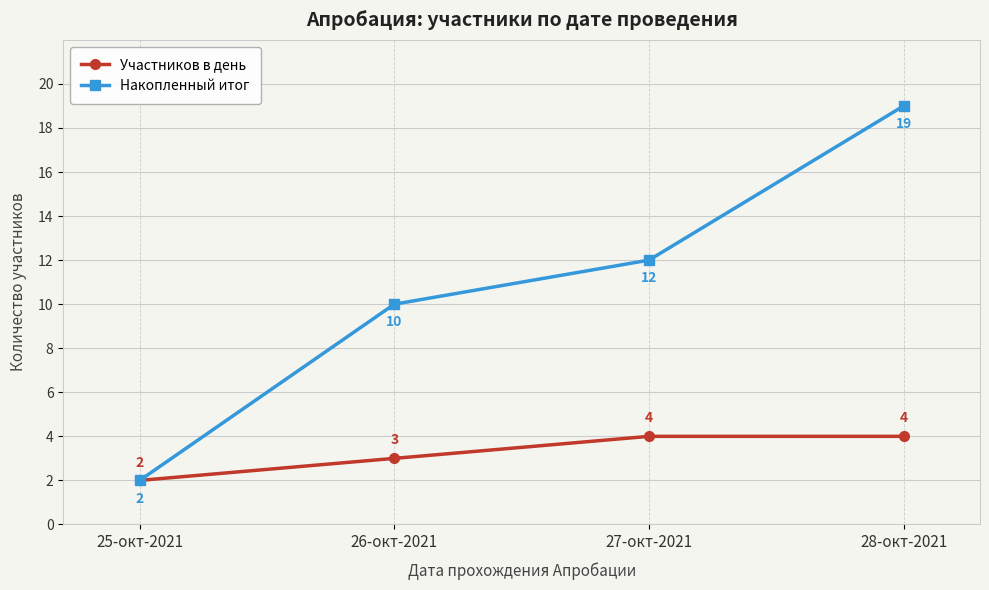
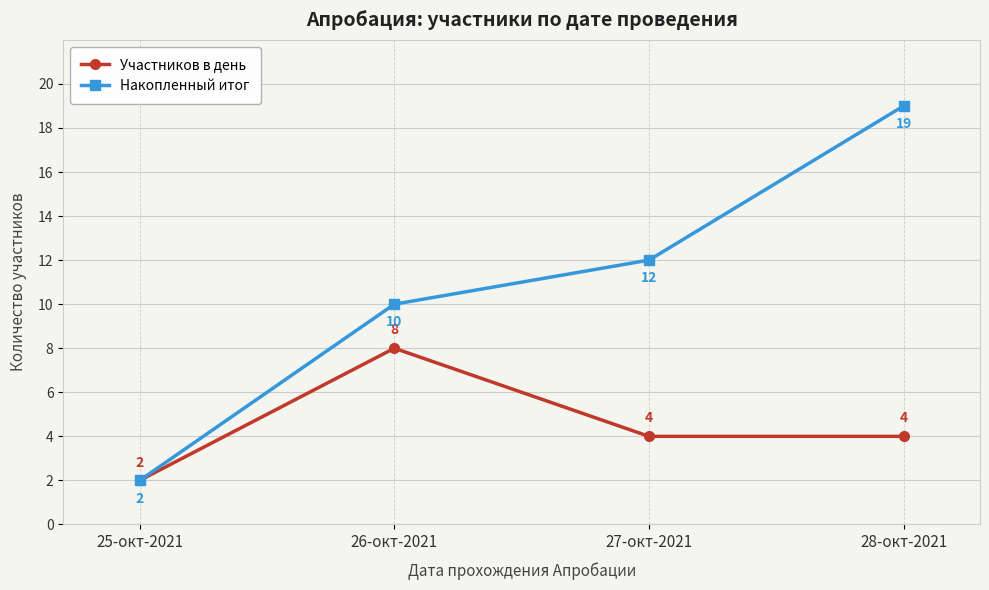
Участников в день, 26-окт-2021: 3 -> 8
